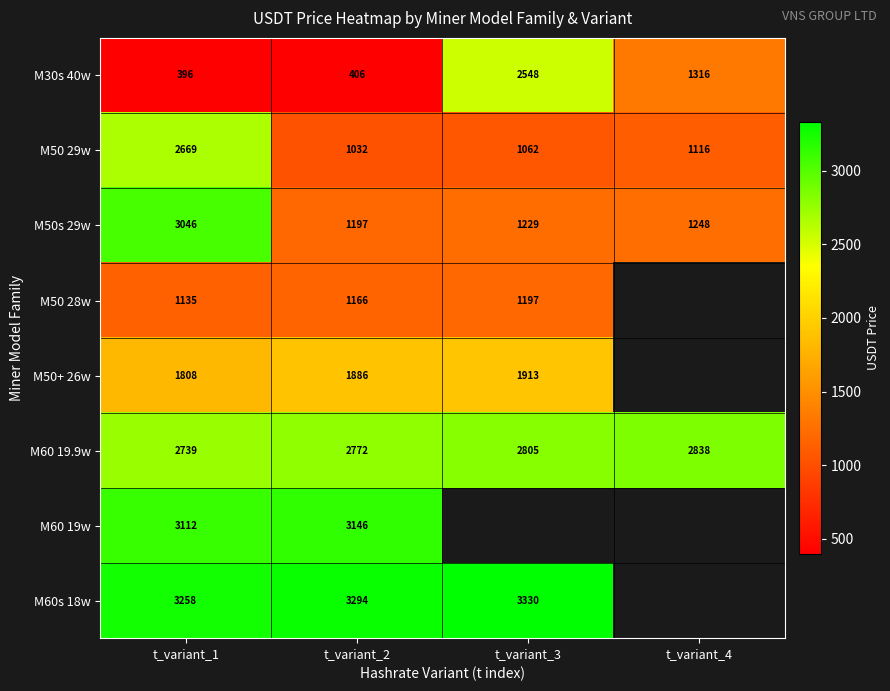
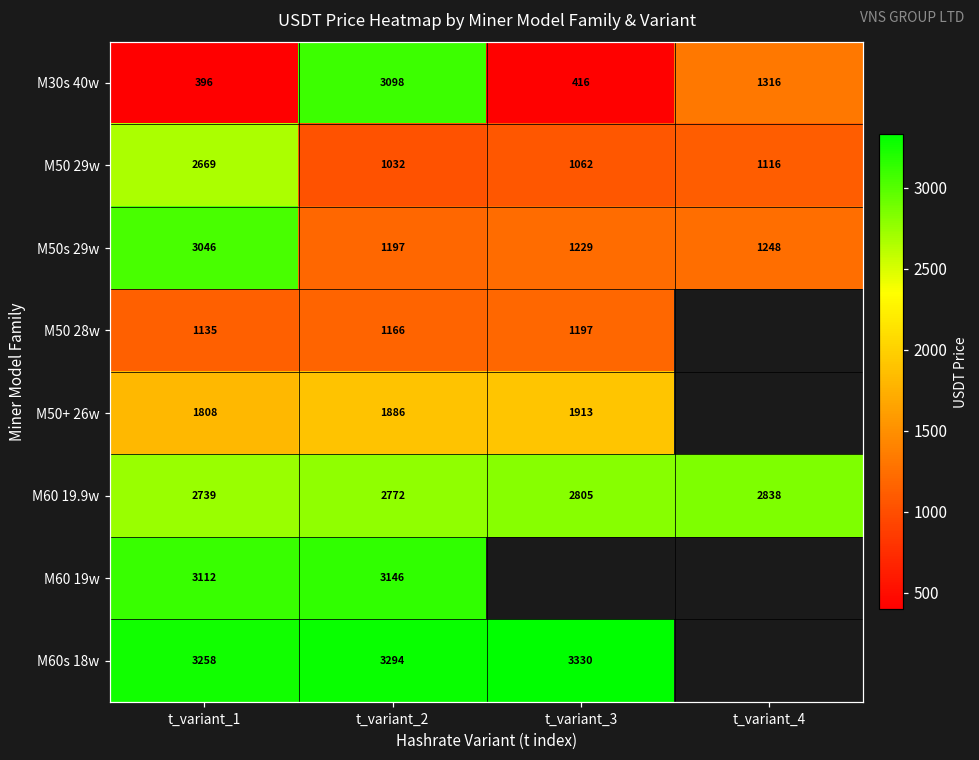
M30s 40w, t_variant_2: 406 -> 3098
M30s 40w, t_variant_3: 2548 -> 416
